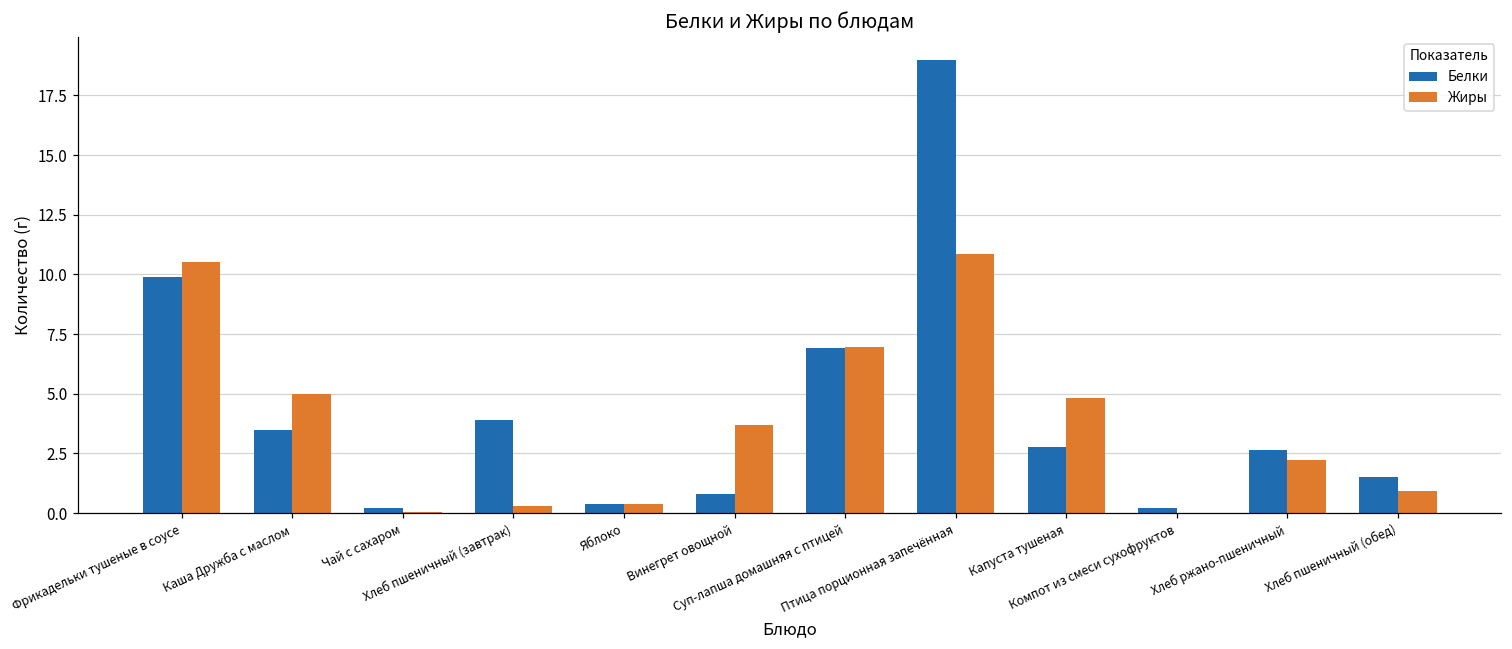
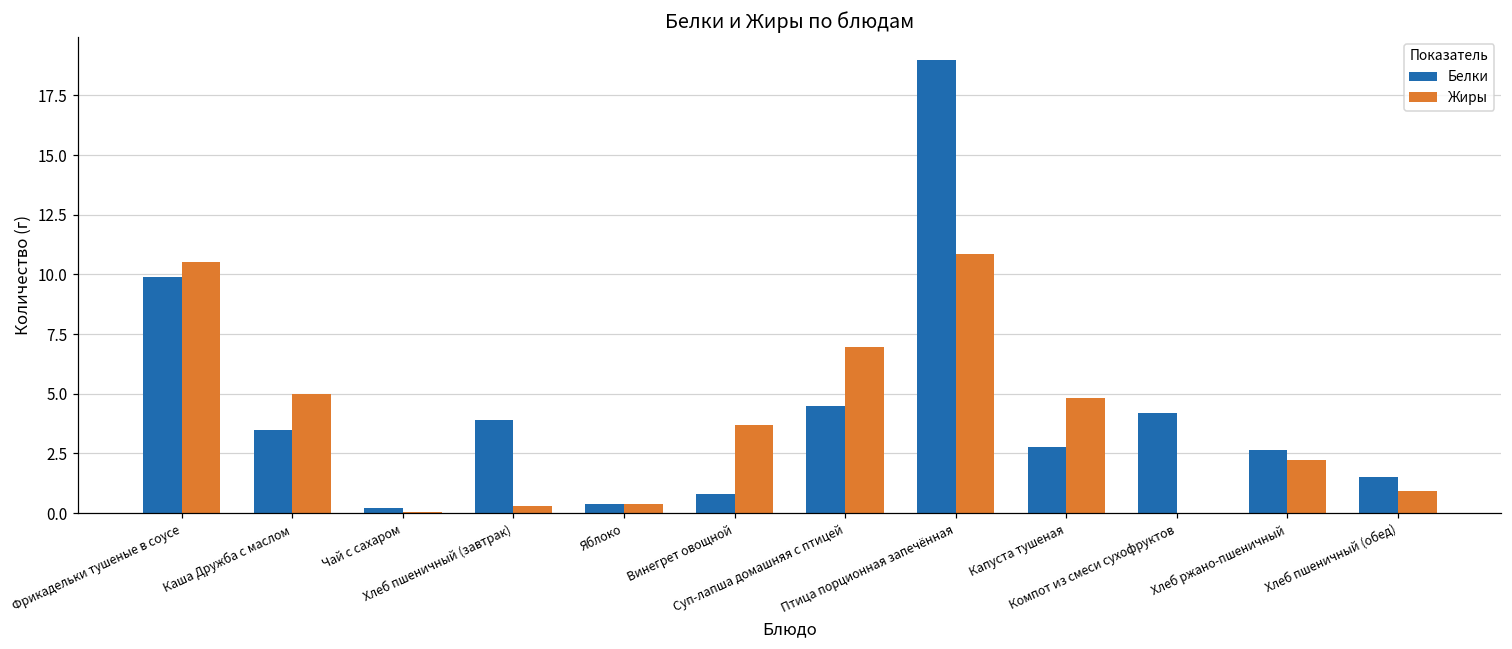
Белки, Суп-лапша домашняя с птицей: 6.9 -> 4.5
Белки, Компот из смеси сухофруктов: 0.2 -> 4.2
